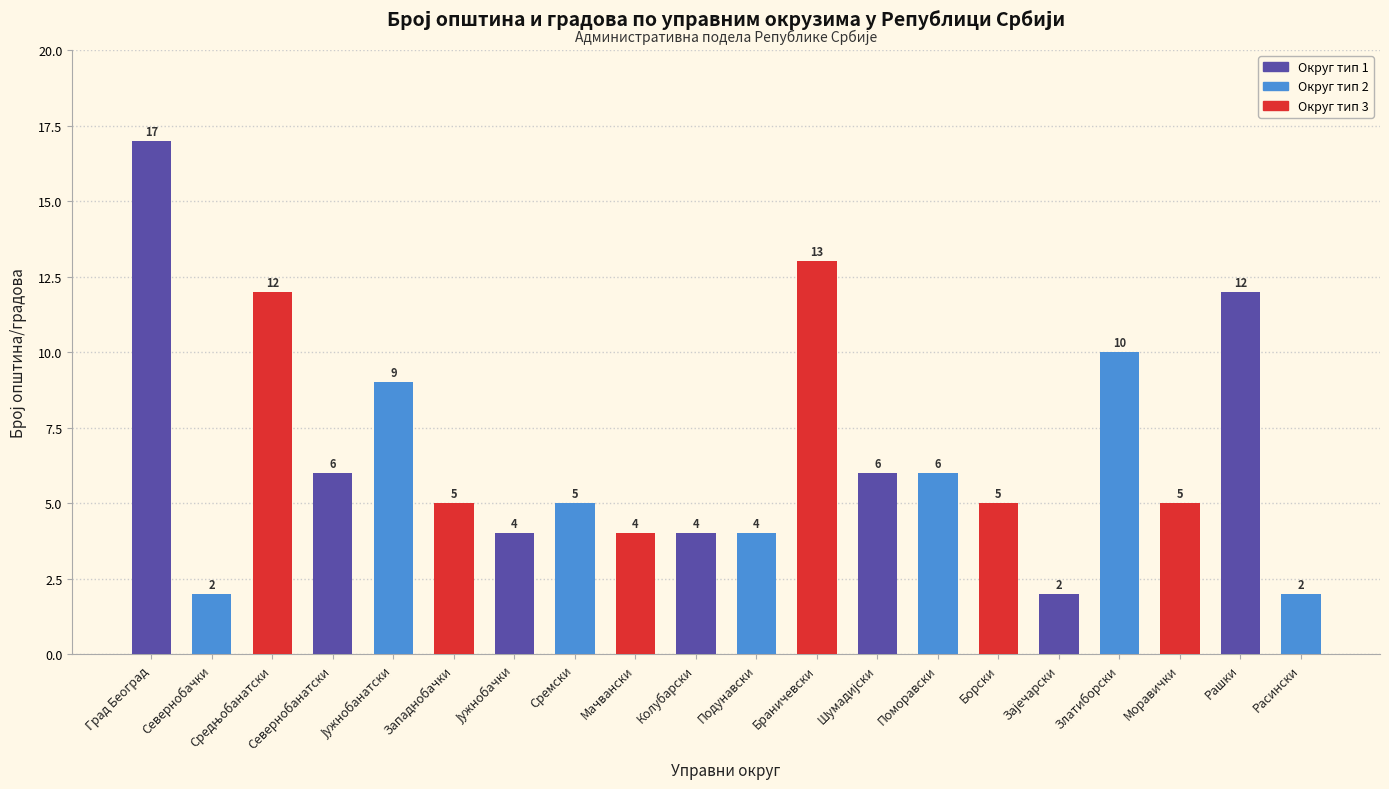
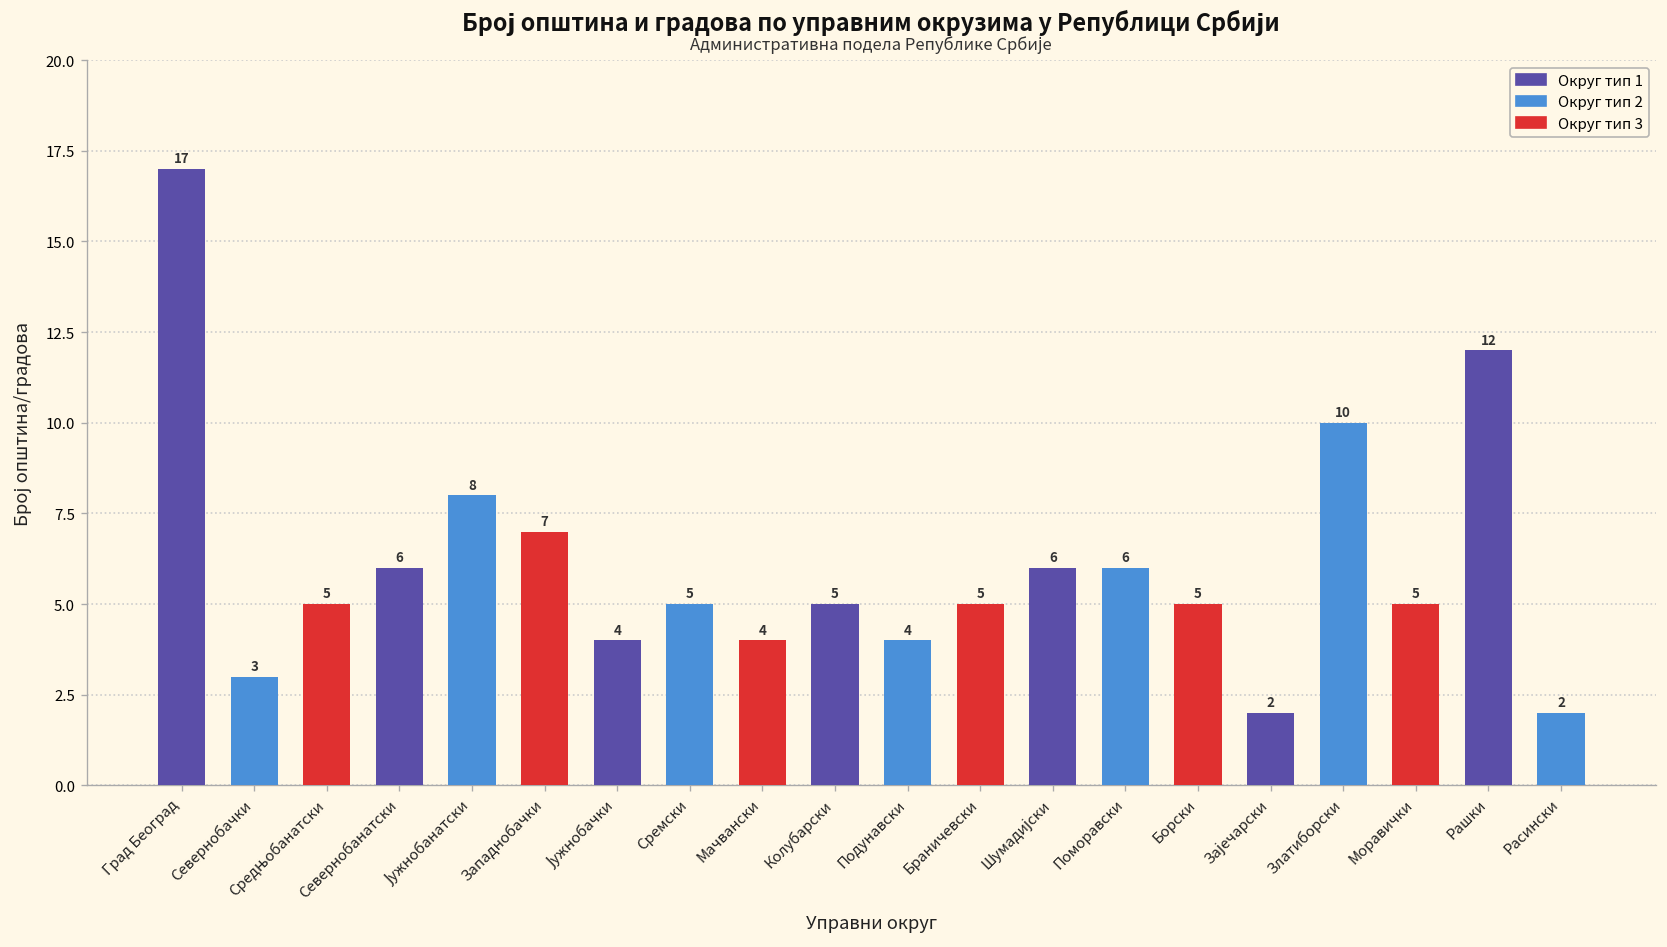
Севернобачки: 2 -> 3
Средњобанатски: 12 -> 5
Јужнобанатски: 9 -> 8
Западнобачки: 5 -> 7
Колубарски: 4 -> 5
Браничевски: 13 -> 5
